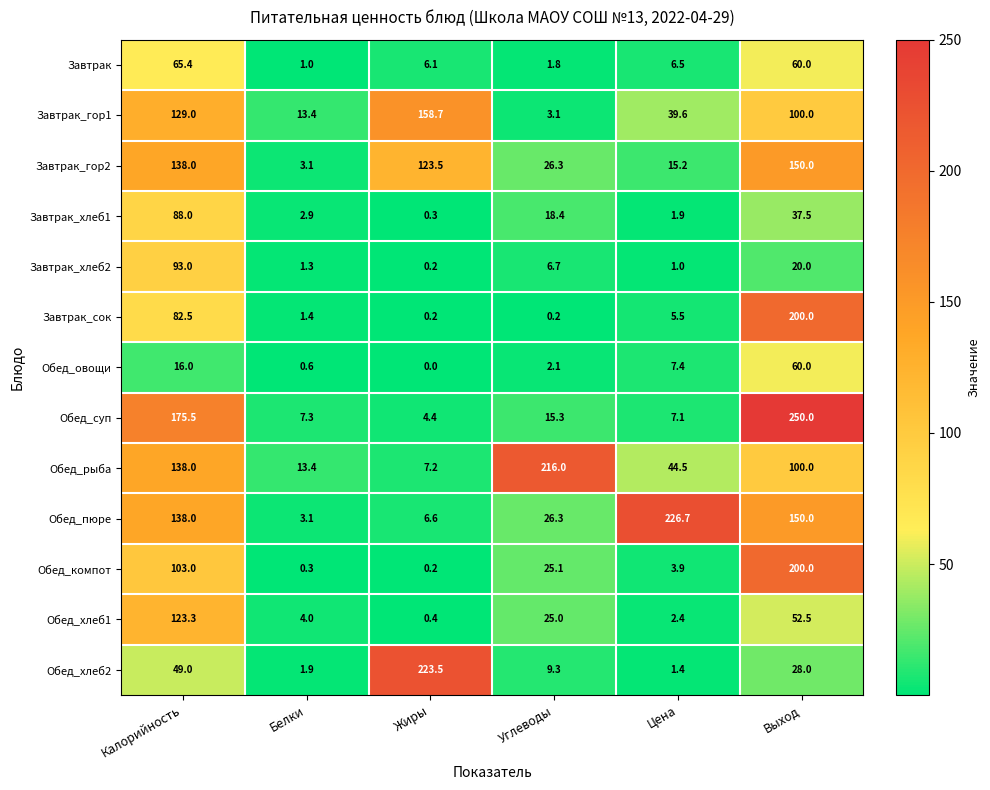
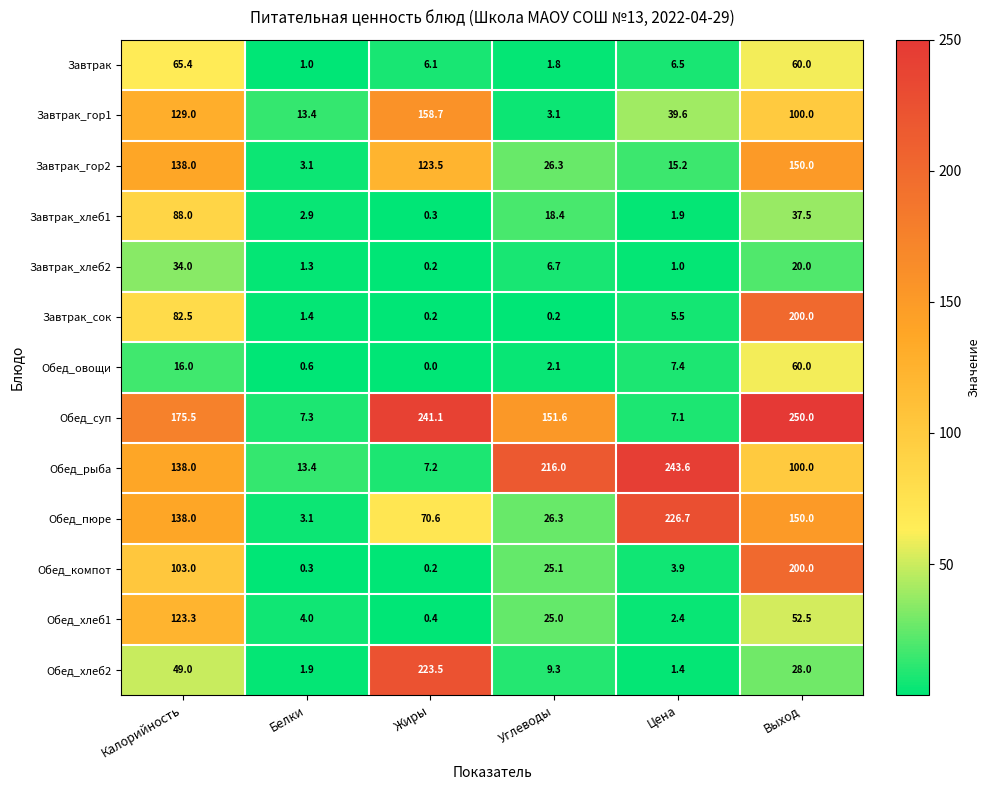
Завтрак_хлеб2, Калорийность: 93.0 -> 34.0
Обед_суп, Жиры: 4.4 -> 241.1
Обед_суп, Углеводы: 15.3 -> 151.6
Обед_рыба, Цена: 44.5 -> 243.6
Обед_пюре, Жиры: 6.6 -> 70.6
